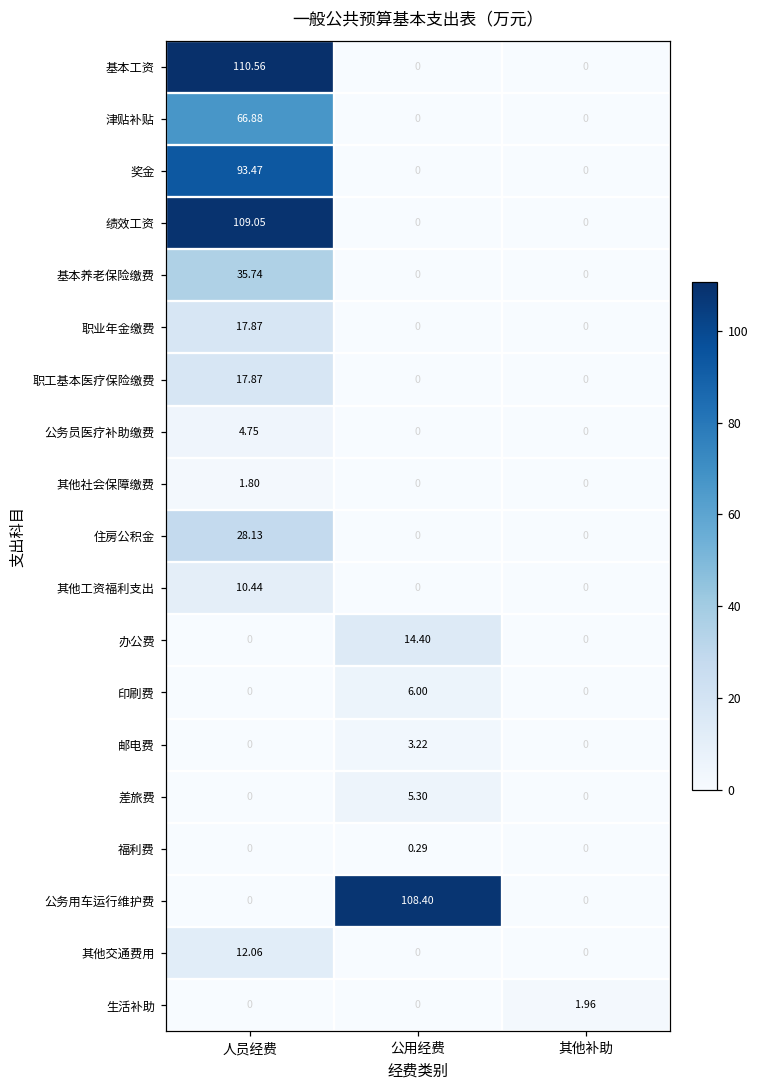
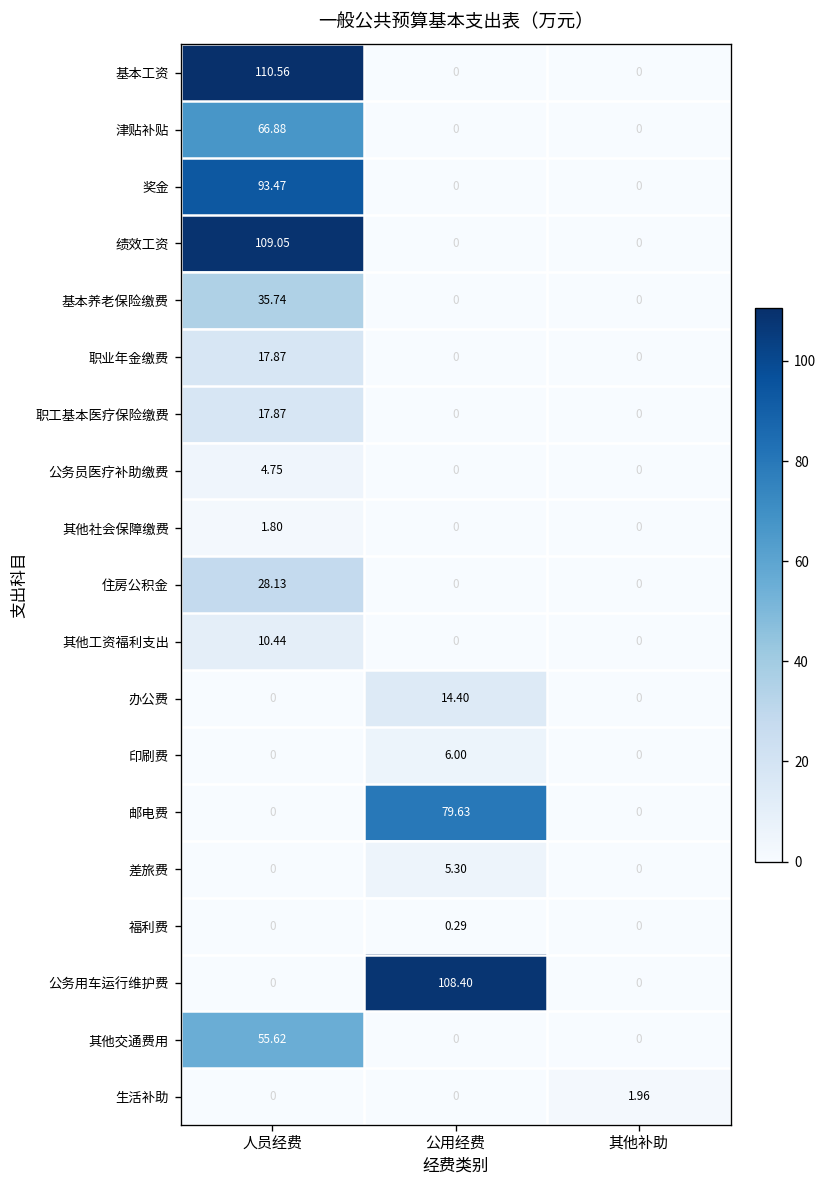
邮电费, 公用经费: 3.22 -> 79.63
其他交通费用, 人员经费: 12.06 -> 55.62
